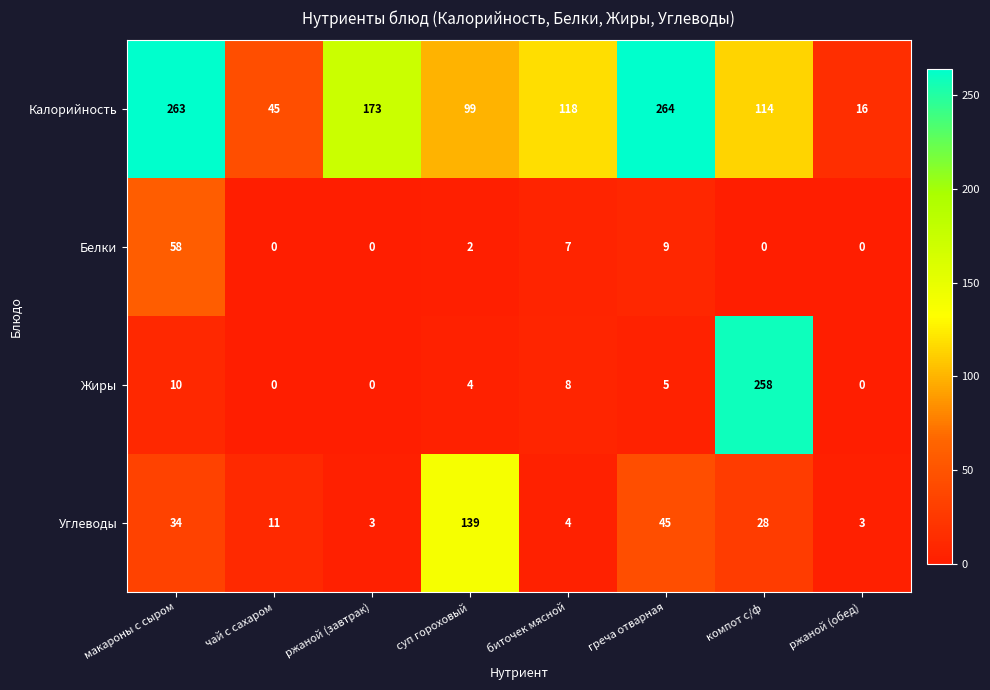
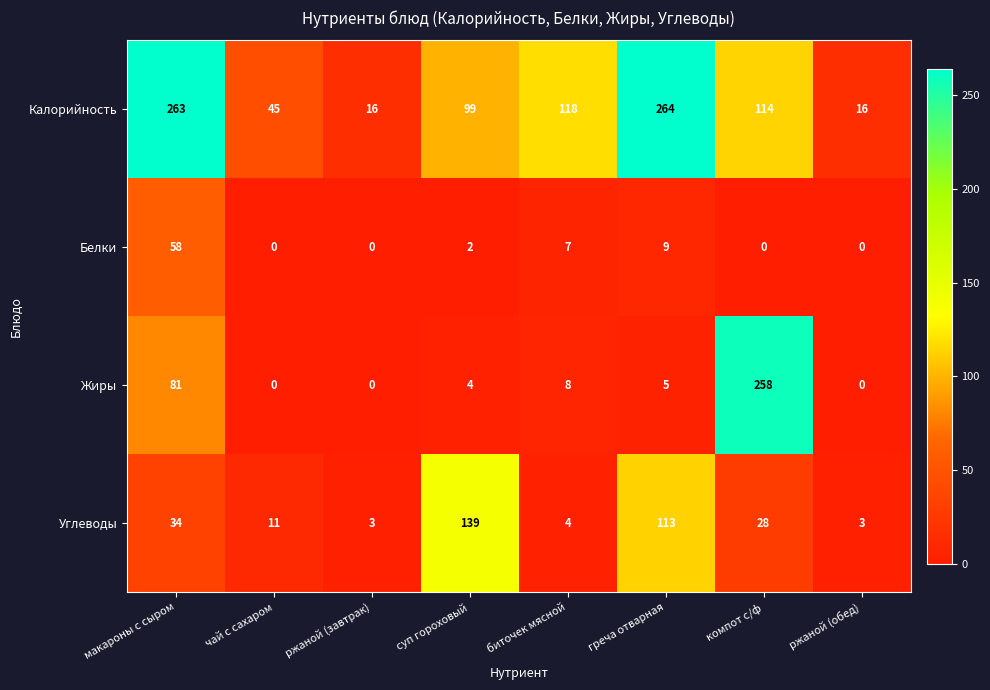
Калорийность, ржаной (завтрак): 173 -> 16
Жиры, макароны с сыром: 10 -> 81
Углеводы, греча отварная: 45 -> 113
